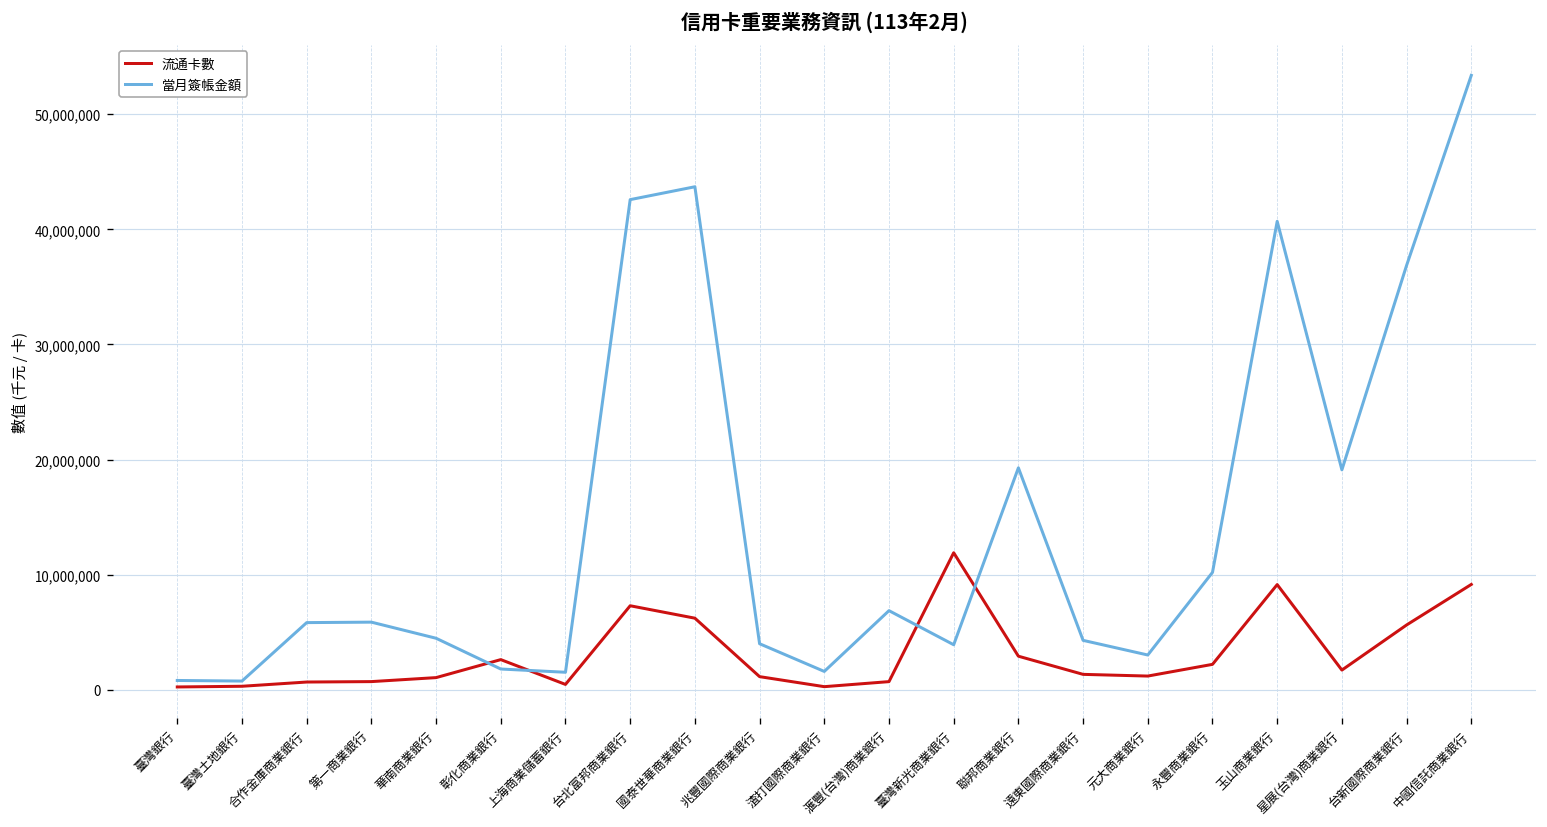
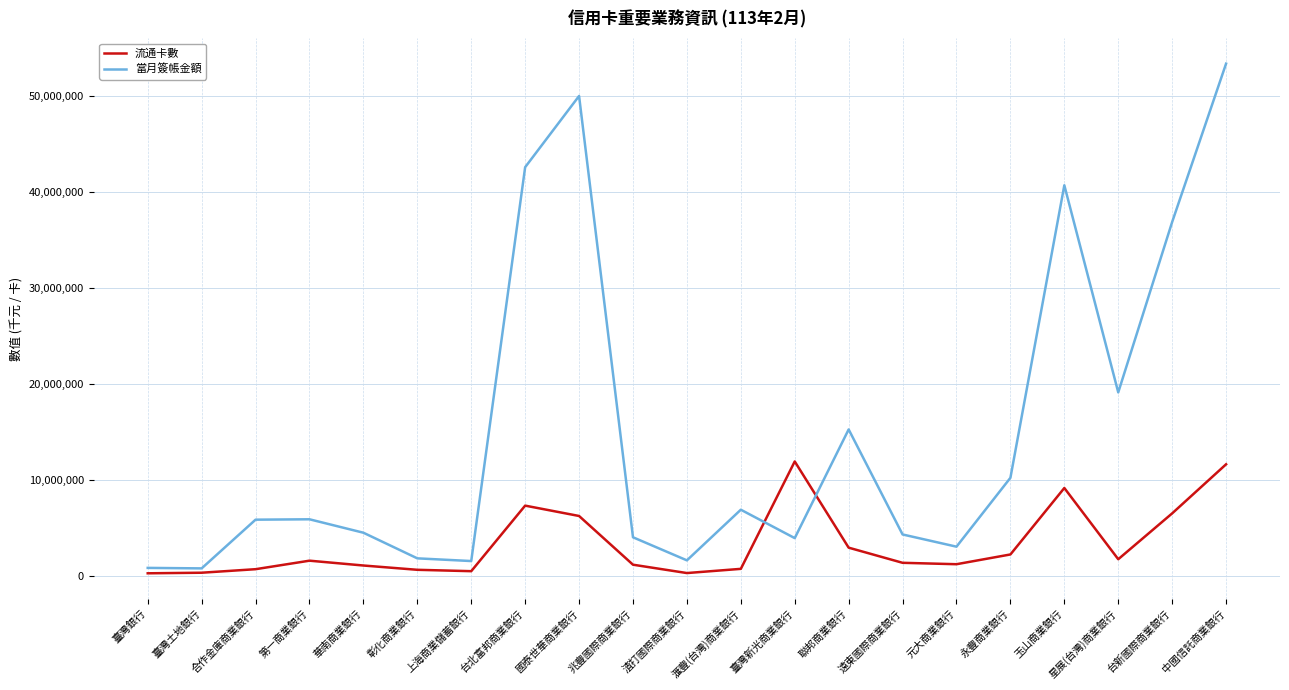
流通卡數, 第一商業銀行: 1,000,000 -> 2,000,000
流通卡數, 彰化商業銀行: 3,000,000 -> 1,000,000
當月簽帳金額, 國泰世華商業銀行: 44,000,000 -> 50,000,000
當月簽帳金額, 聯邦商業銀行: 19,000,000 -> 15,000,000
流通卡數, 台新國際商業銀行: 6,000,000 -> 7,000,000
流通卡數, 中國信託商業銀行: 9,000,000 -> 12,000,000
